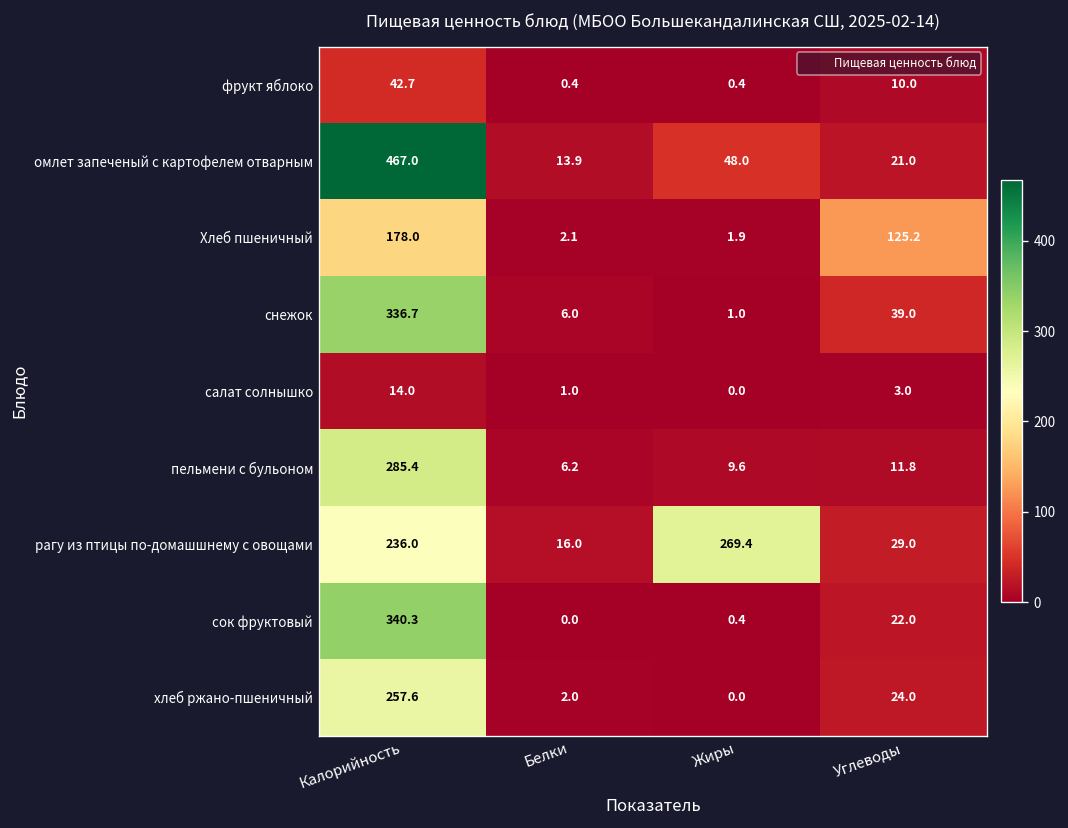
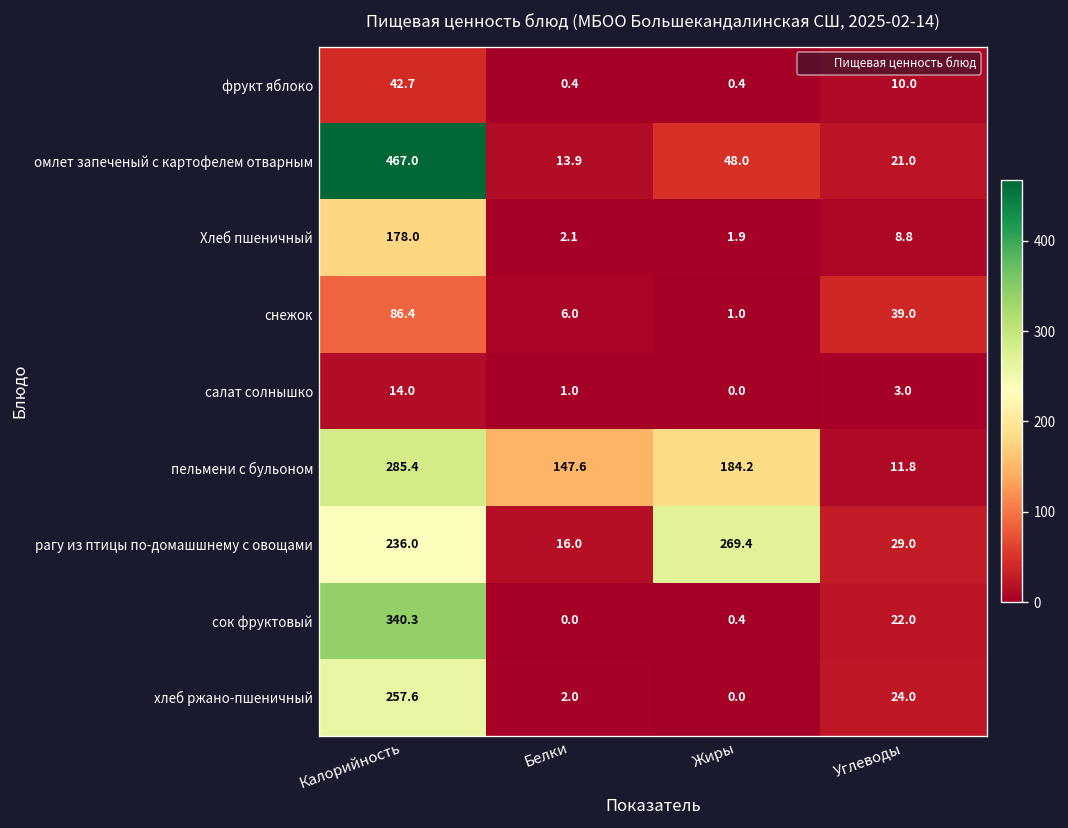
Хлеб пшеничный, Углеводы: 125.2 -> 8.8
снежок, Калорийность: 336.7 -> 86.4
пельмени с бульоном, Белки: 6.2 -> 147.6
пельмени с бульоном, Жиры: 9.6 -> 184.2
